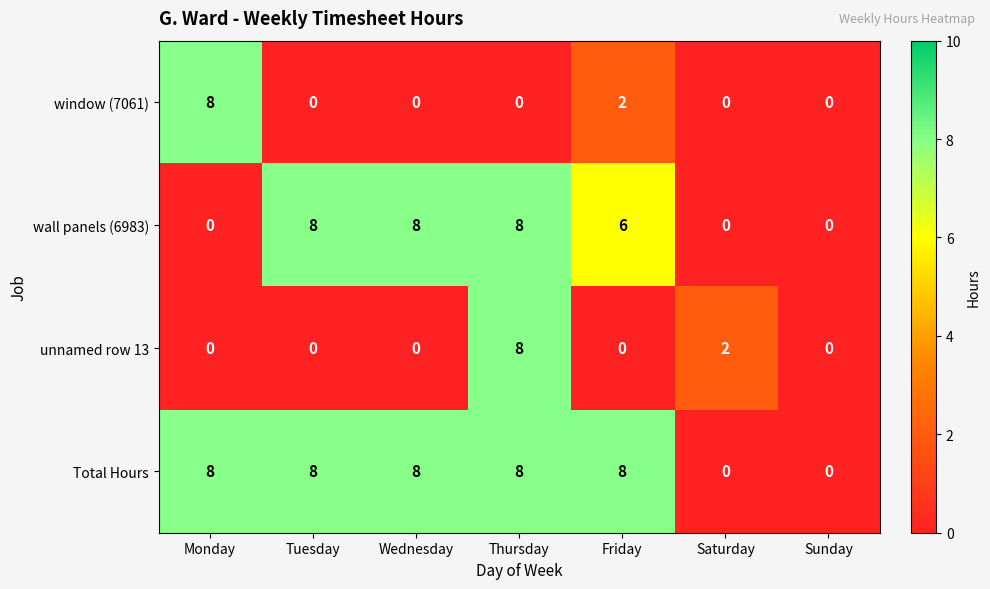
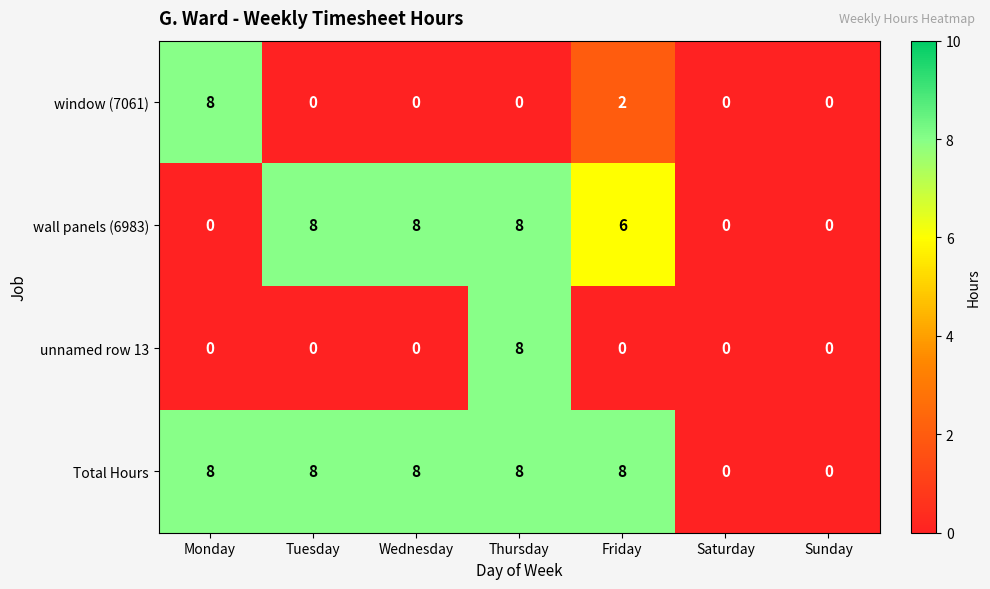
unnamed row 13, Saturday: 2 -> 0
